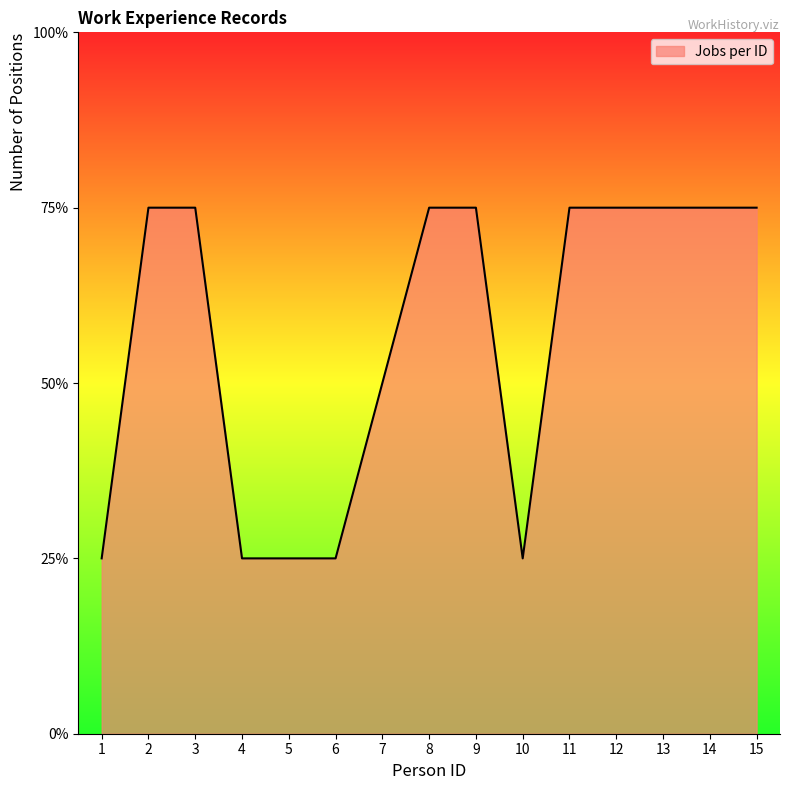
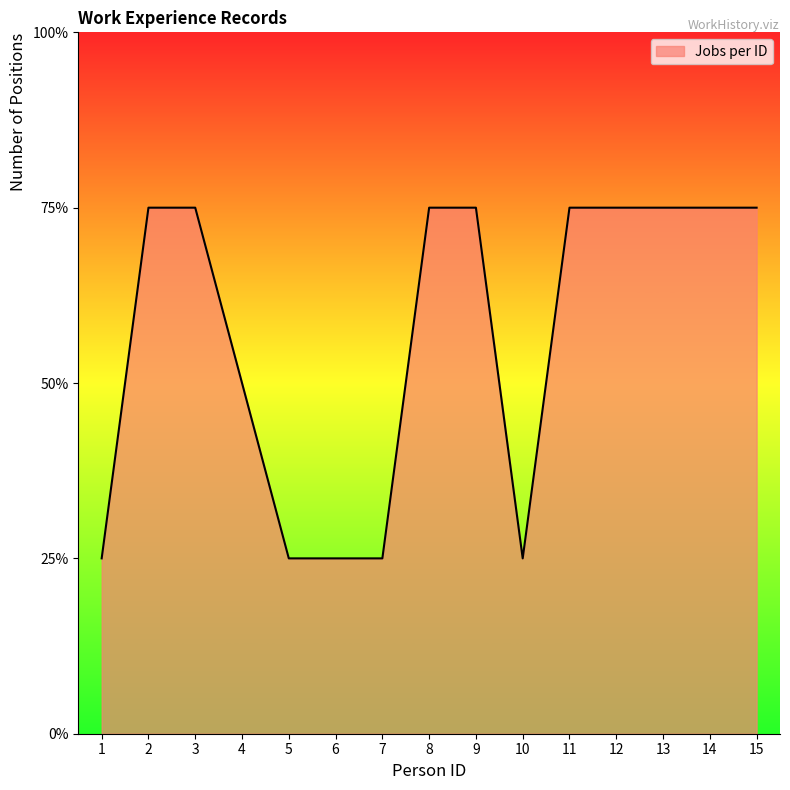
4: 25% -> 50%
7: 50% -> 25%
